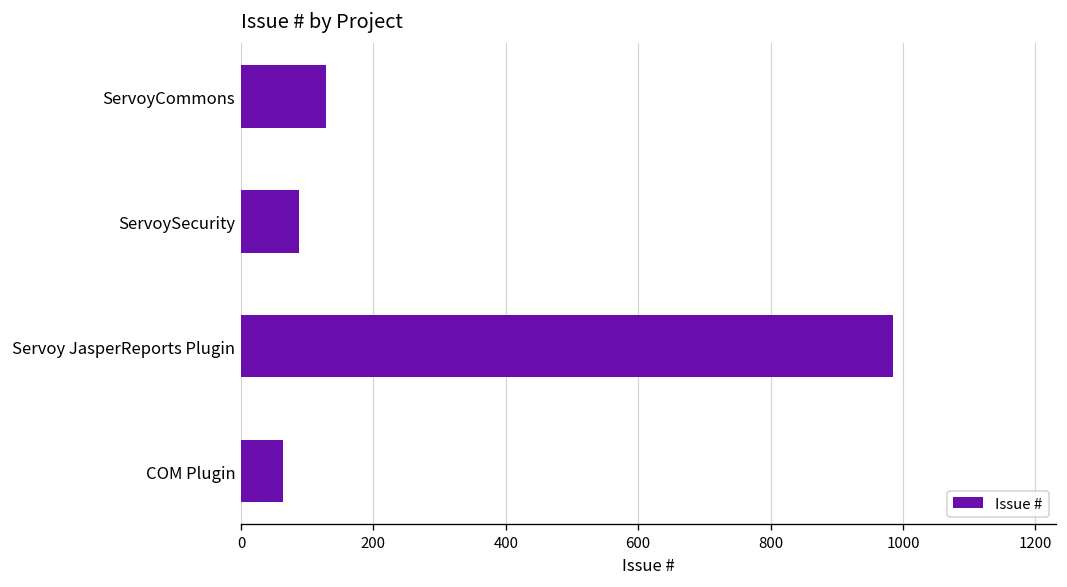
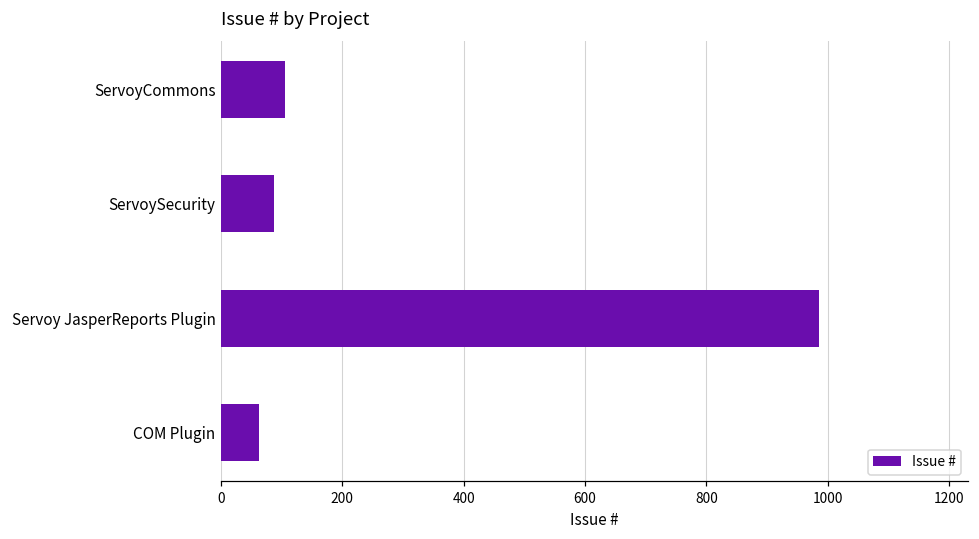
ServoyCommons: 130 -> 110
